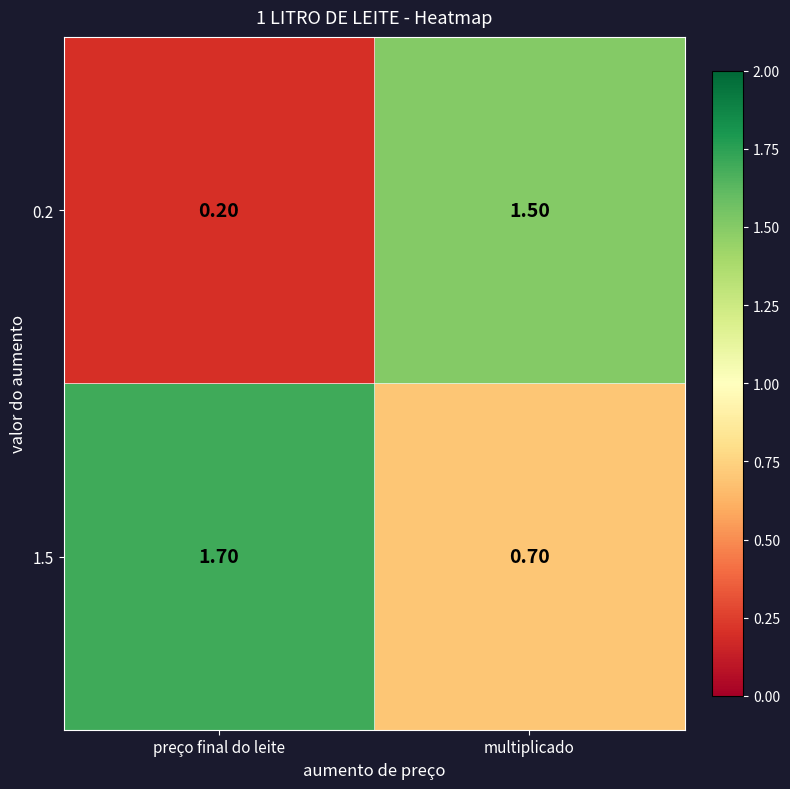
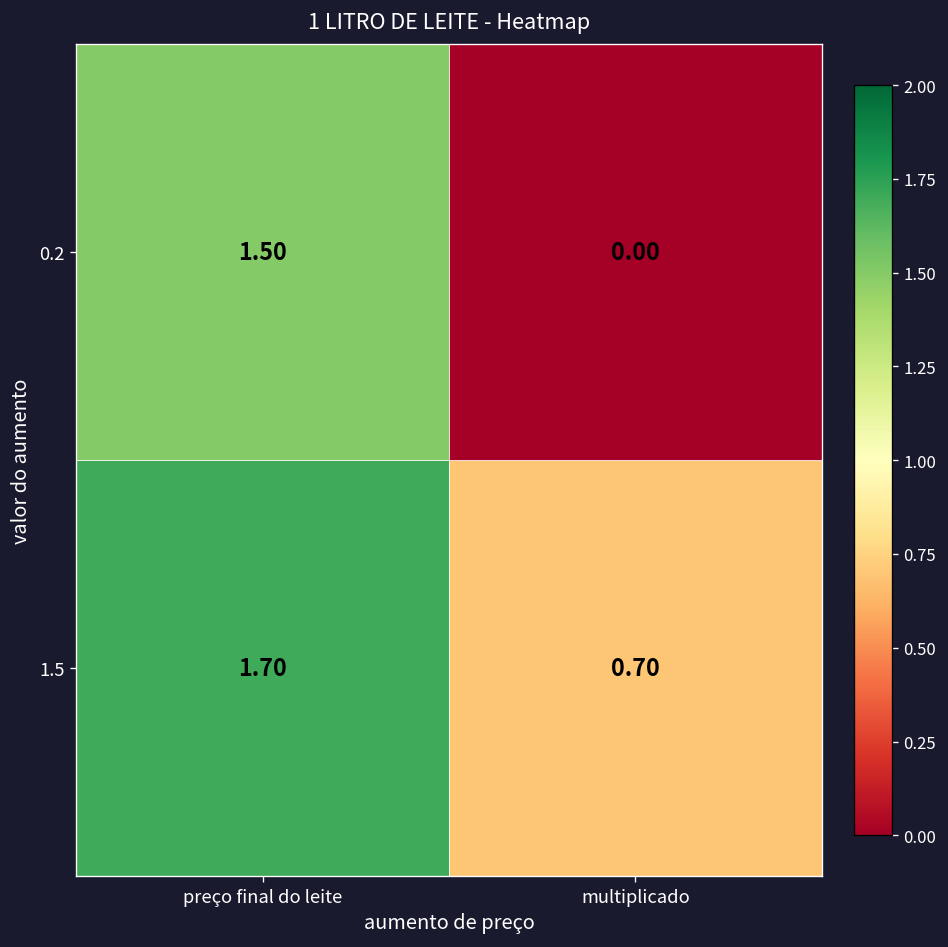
0.2, preço final do leite: 0.20 -> 1.50
0.2, multiplicado: 1.50 -> 0.00
